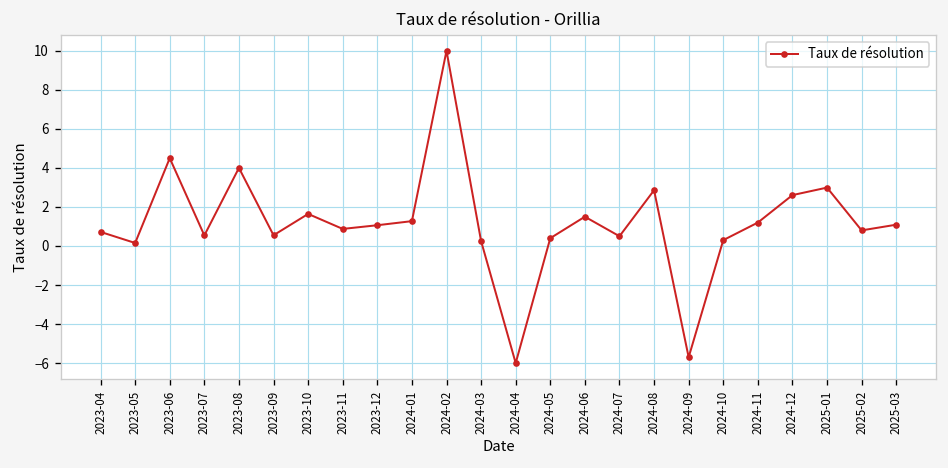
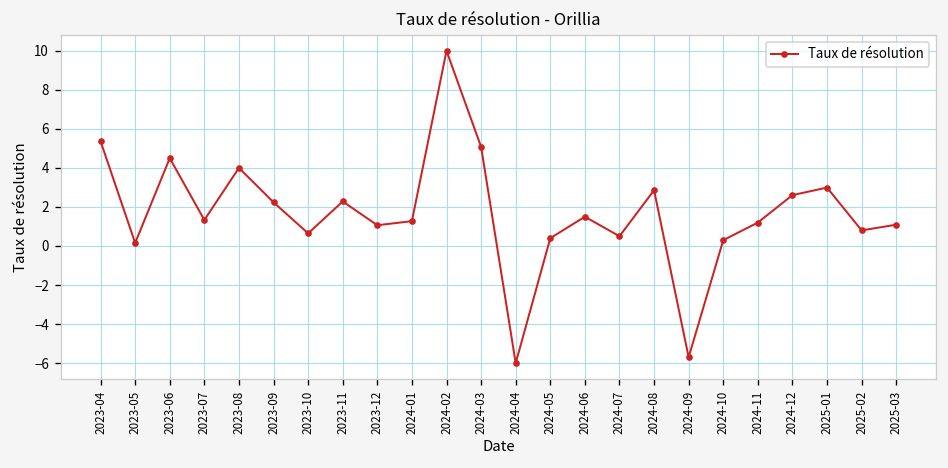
2023-04: 0.7 -> 5.4
2023-07: 0.5 -> 1.3
2023-09: 0.6 -> 2.2
2023-10: 1.6 -> 0.6
2023-11: 0.9 -> 2.3
2024-03: 0.3 -> 5.1
